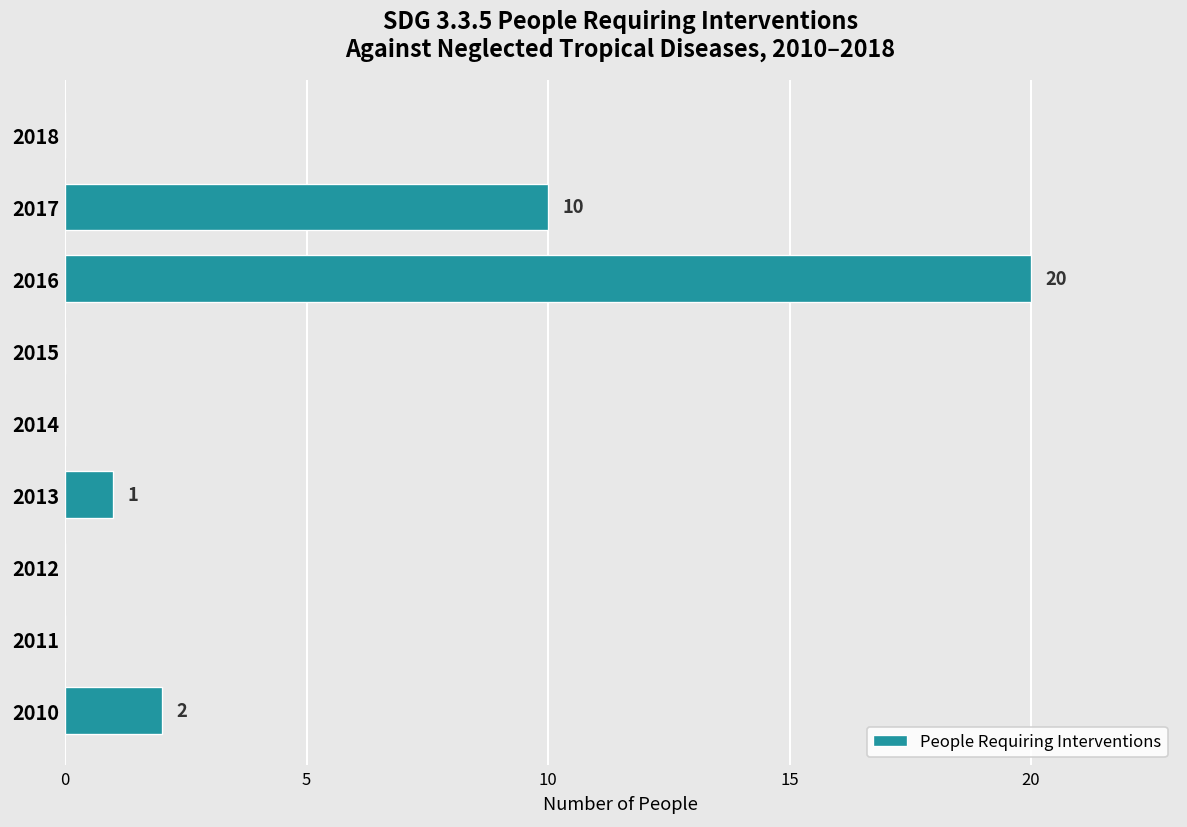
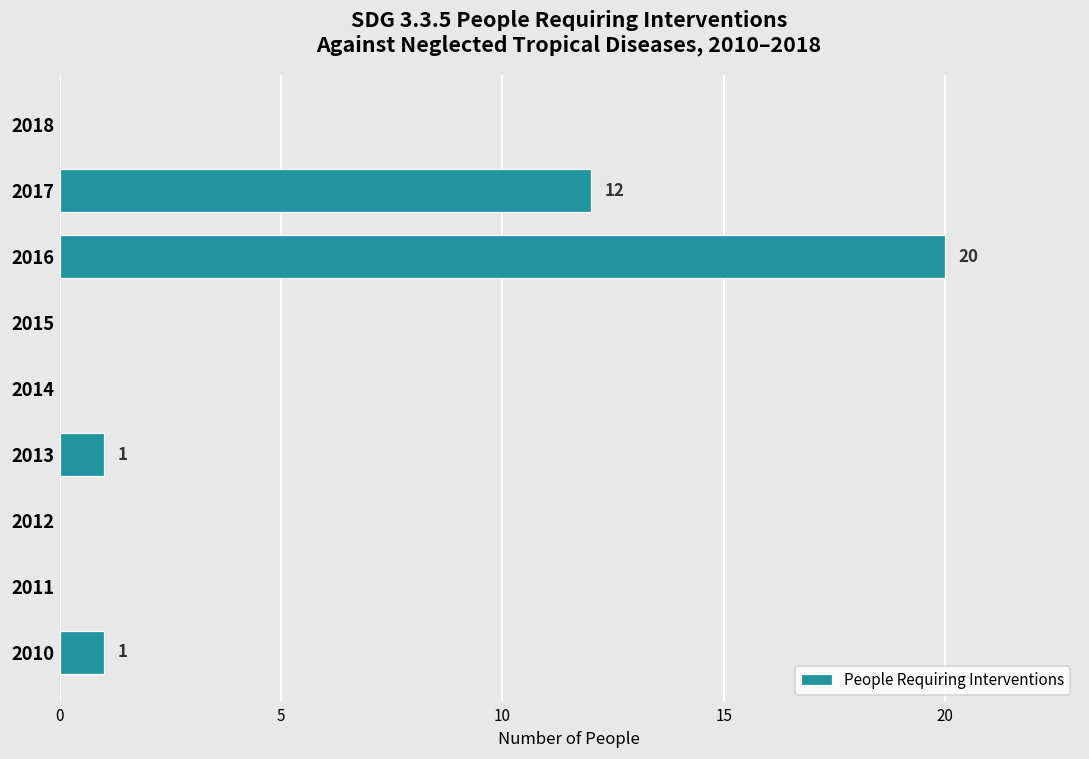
2017: 10 -> 12
2010: 2 -> 1
